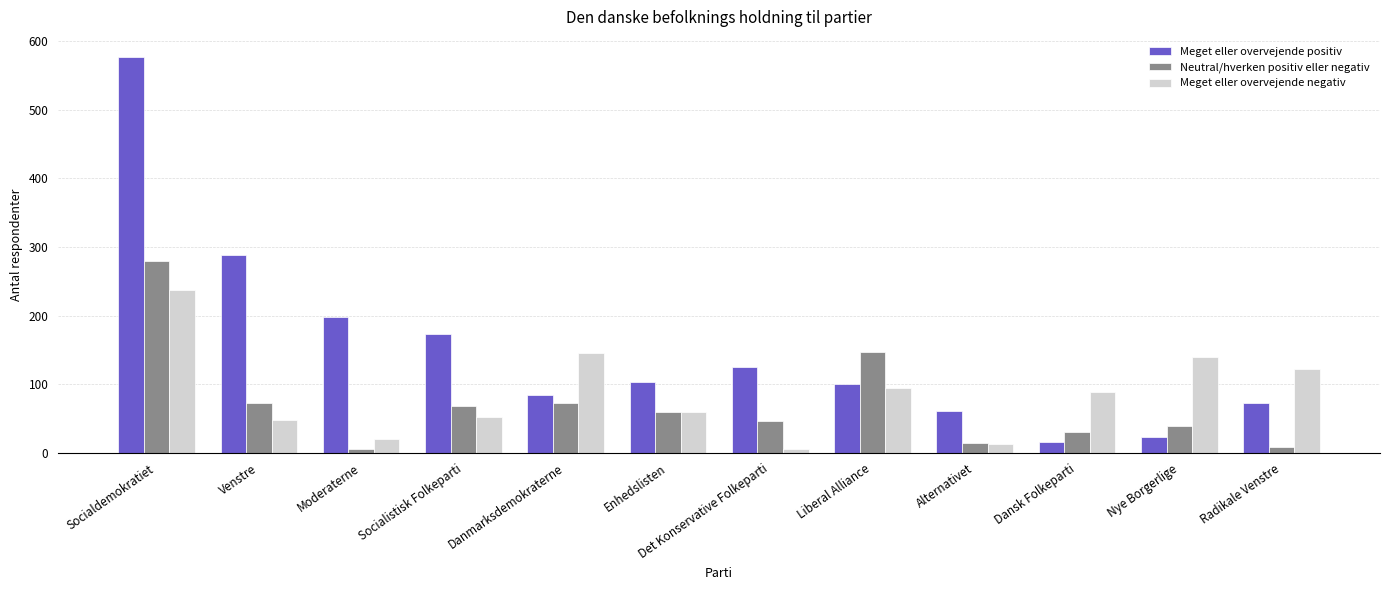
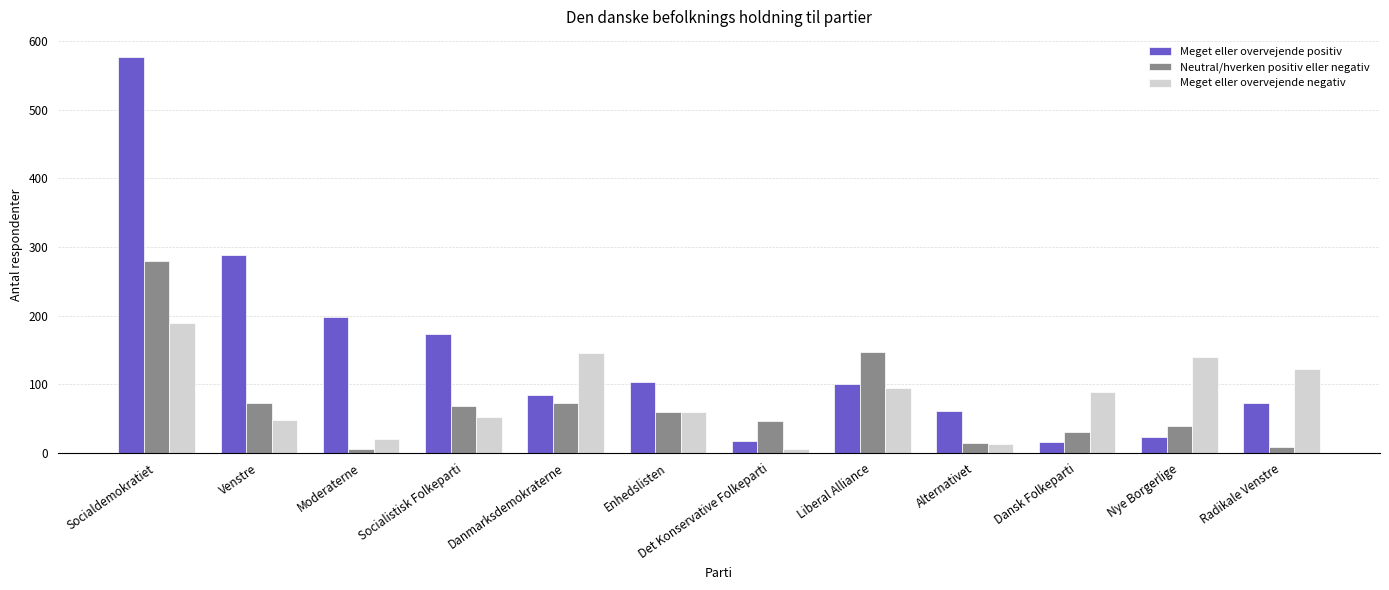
Meget eller overvejende negativ, Socialdemokratiet: 240 -> 190
Meget eller overvejende positiv, Det Konservative Folkeparti: 130 -> 20
